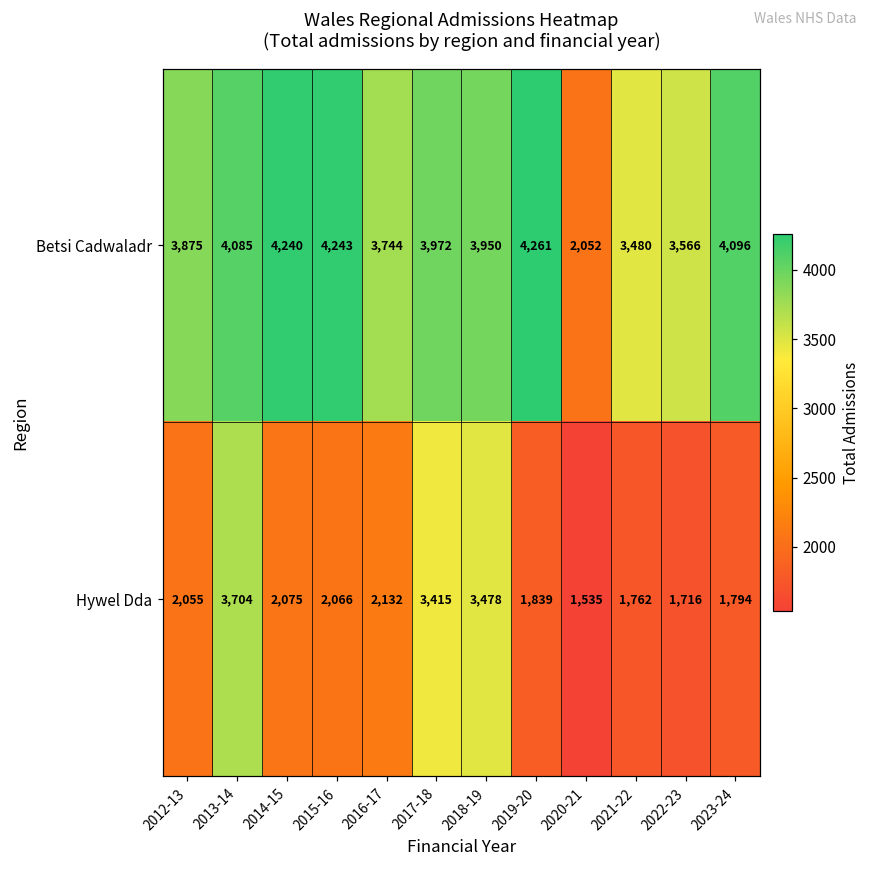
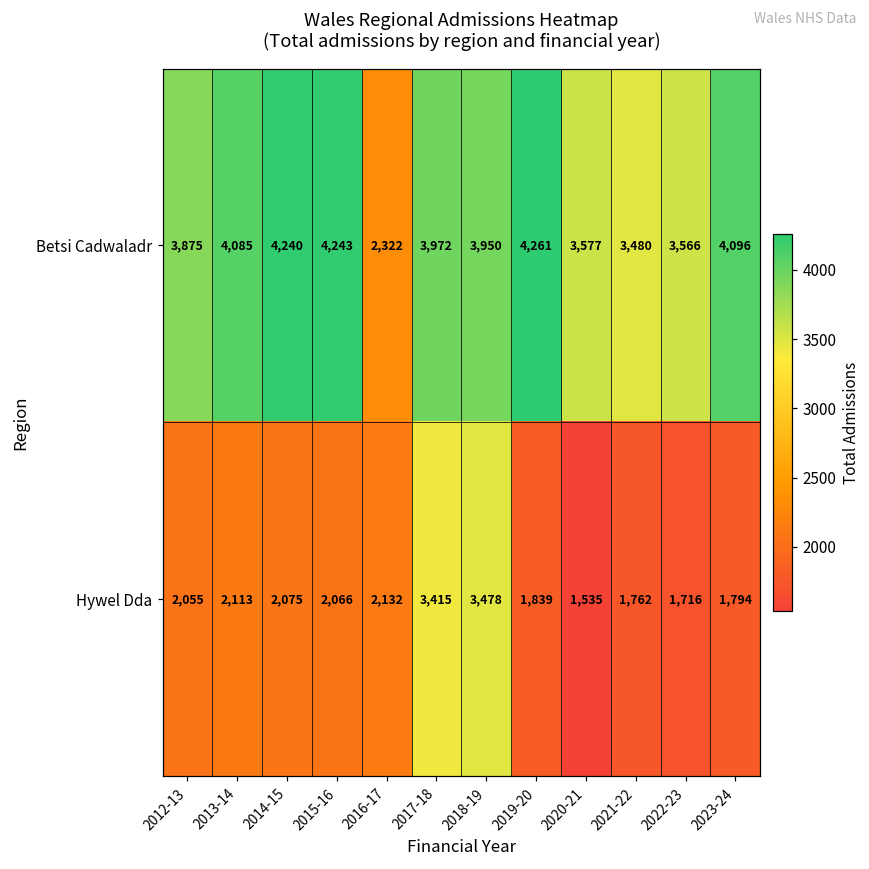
Betsi Cadwaladr, 2016-17: 3,744 -> 2,322
Betsi Cadwaladr, 2020-21: 2,052 -> 3,577
Hywel Dda, 2013-14: 3,704 -> 2,113
